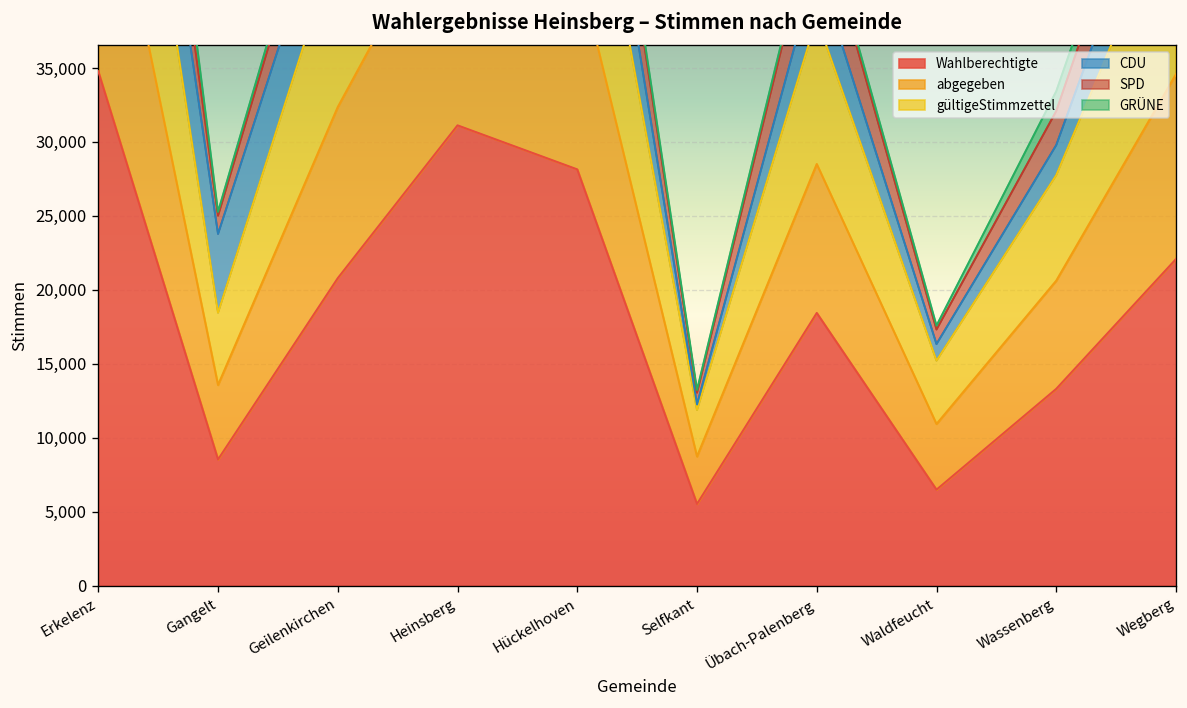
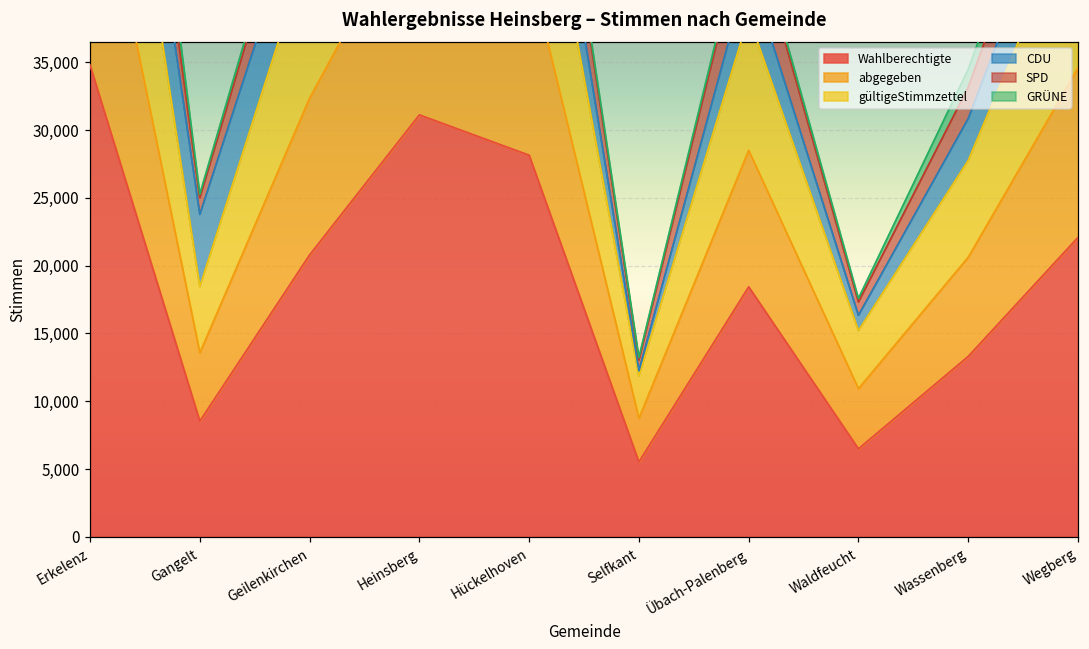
CDU, Wassenberg: 2,000 -> 3,100
